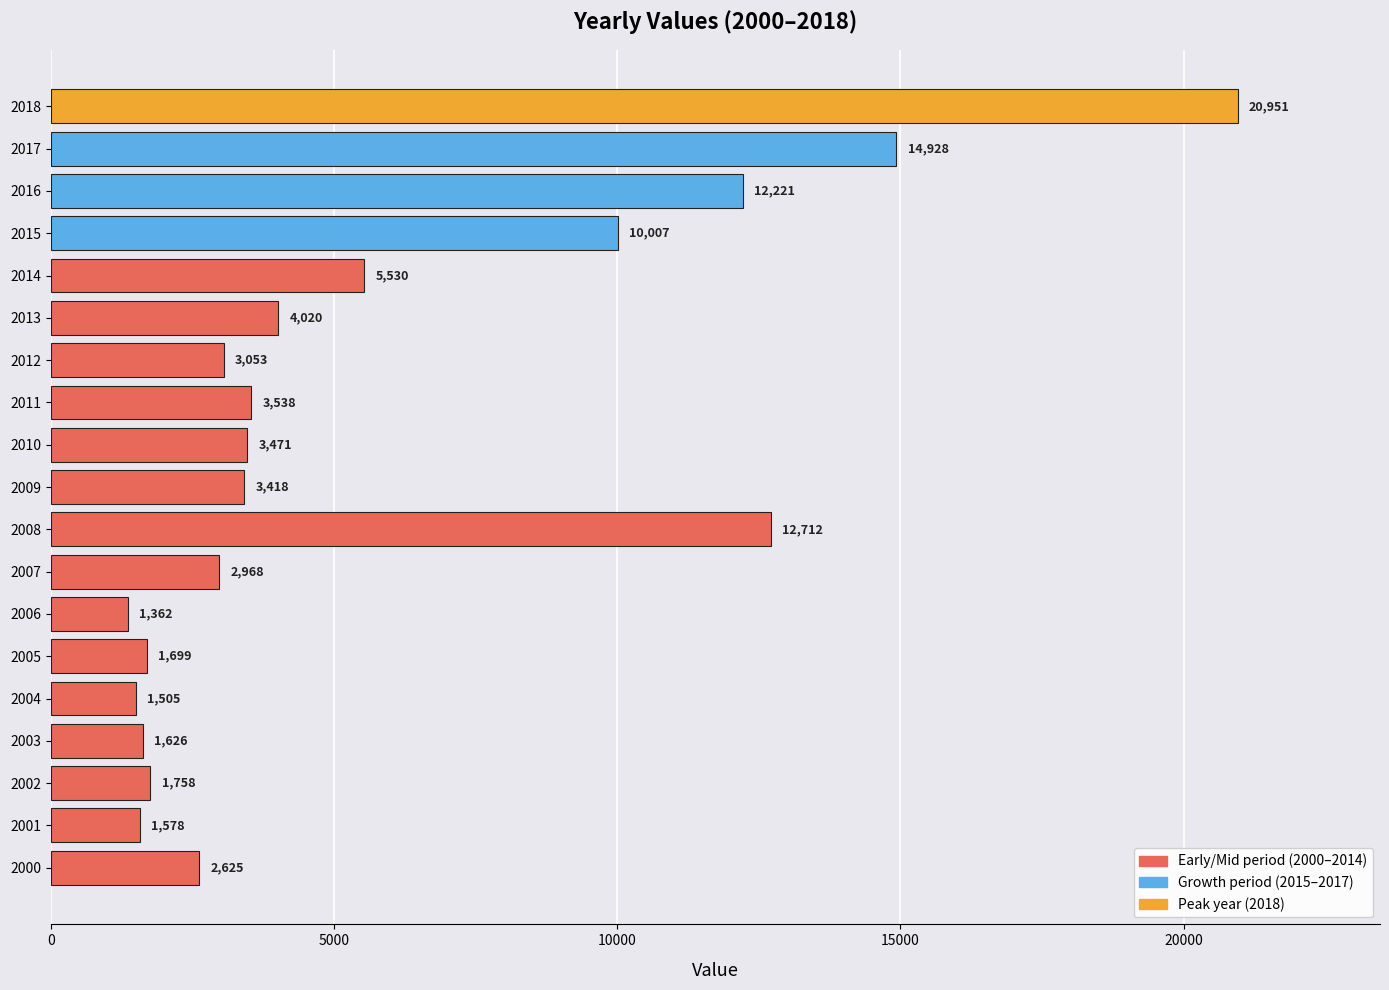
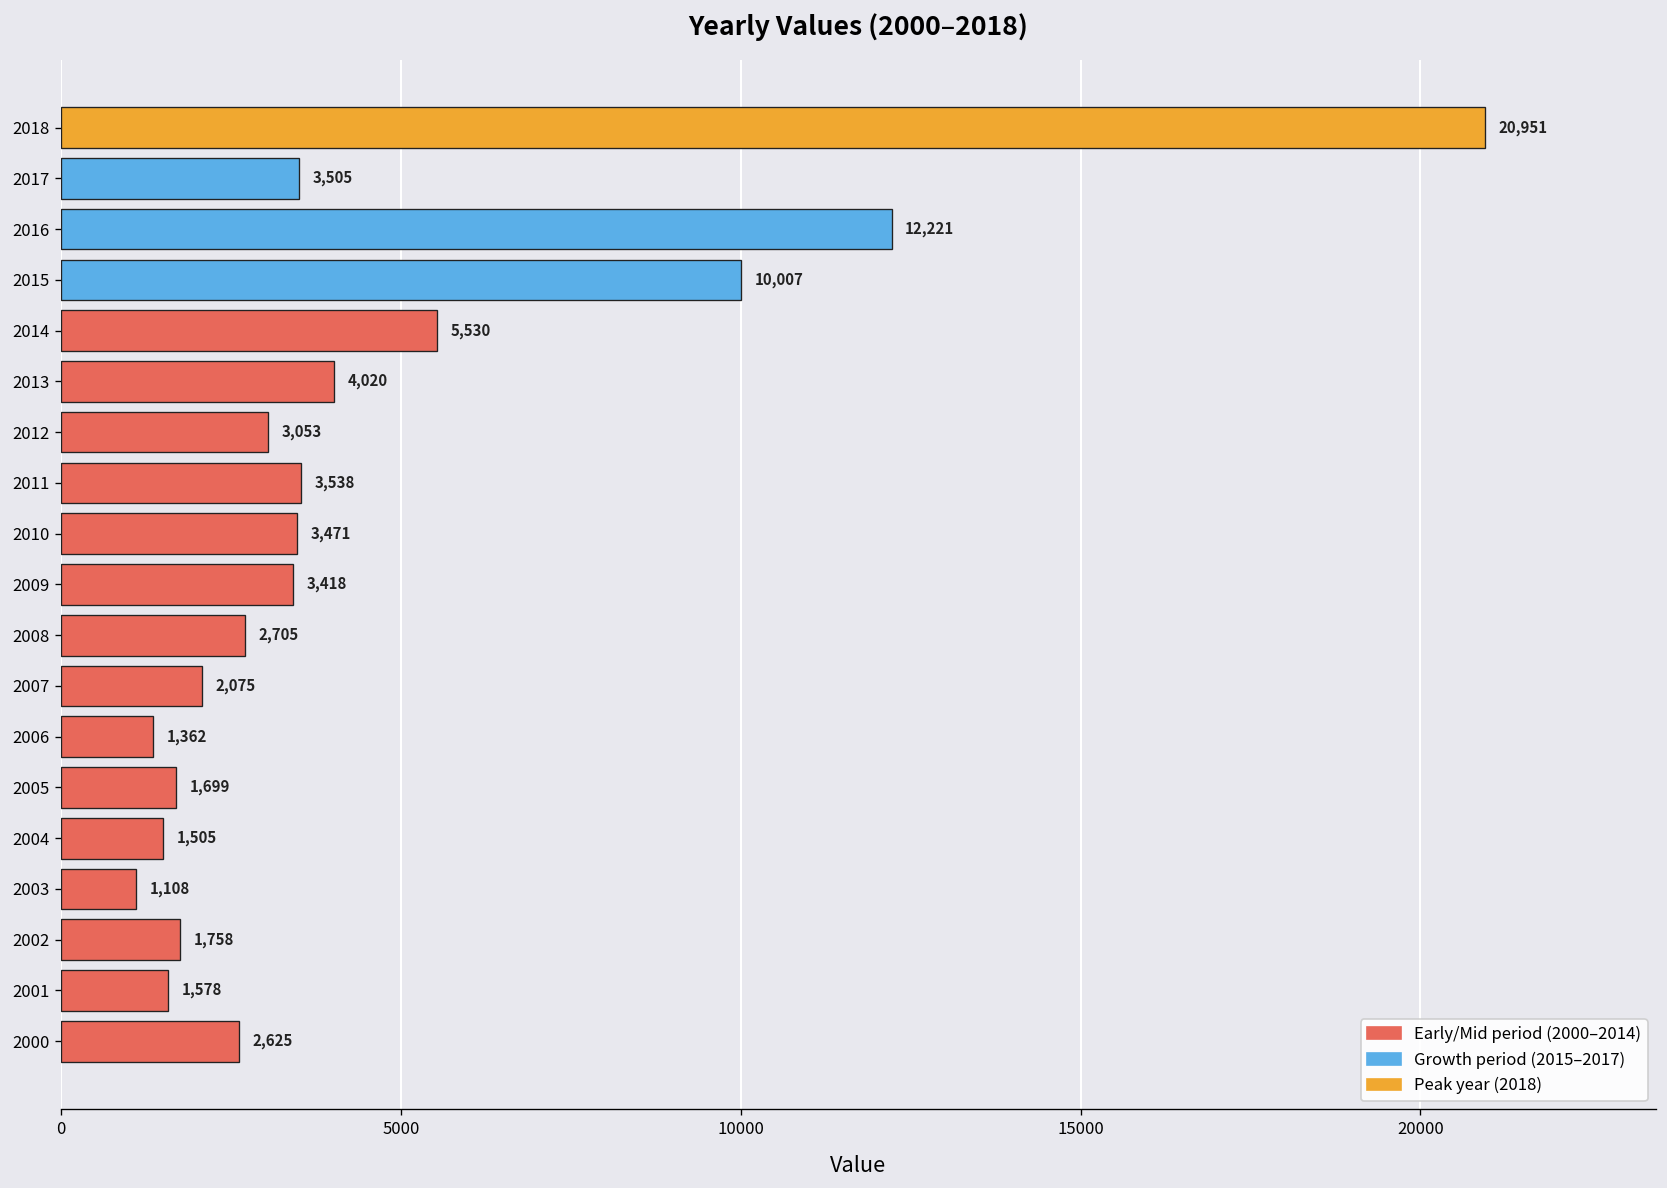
2017: 14,928 -> 3,505
2008: 12,712 -> 2,705
2007: 2,968 -> 2,075
2003: 1,626 -> 1,108
